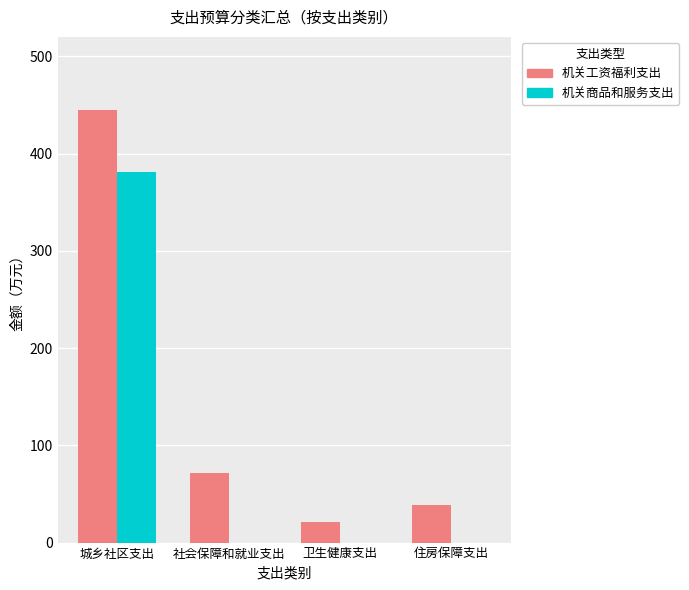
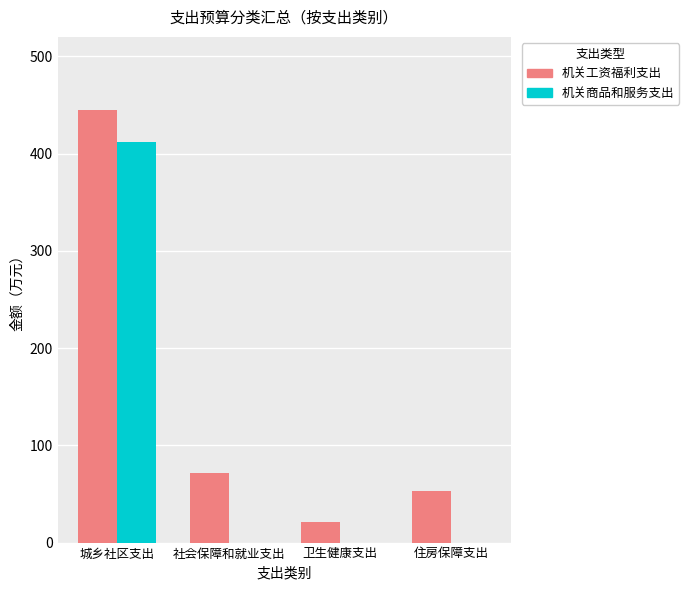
机关商品和服务支出, 城乡社区支出: 380 -> 410
机关工资福利支出, 住房保障支出: 40 -> 50
